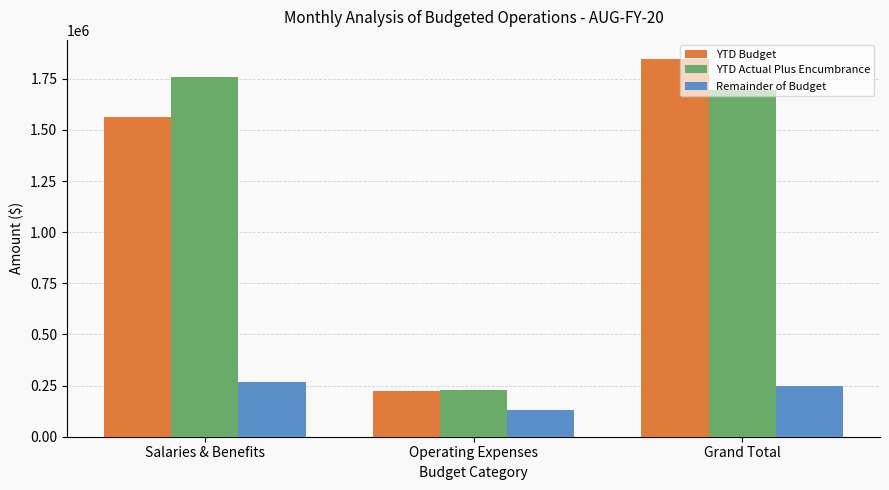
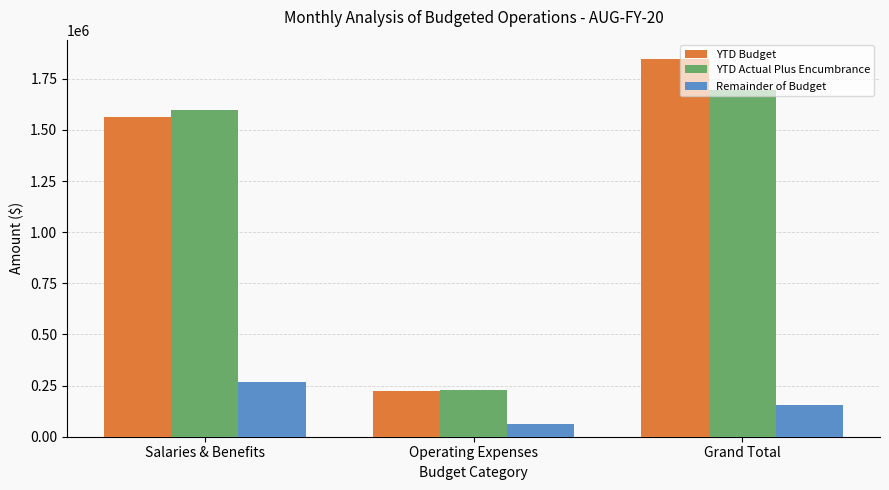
YTD Actual Plus Encumbrance, Salaries & Benefits: 1760000 -> 1600000
Remainder of Budget, Operating Expenses: 130000 -> 60000
Remainder of Budget, Grand Total: 250000 -> 160000
